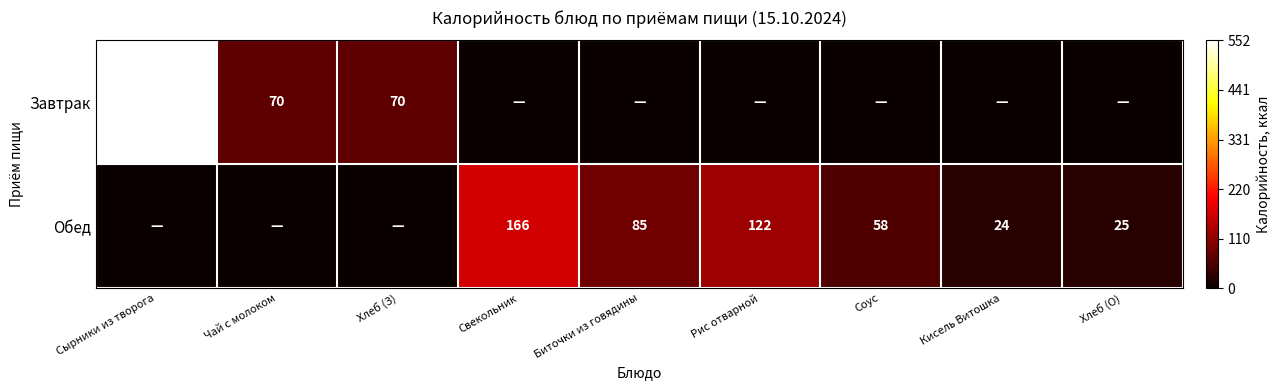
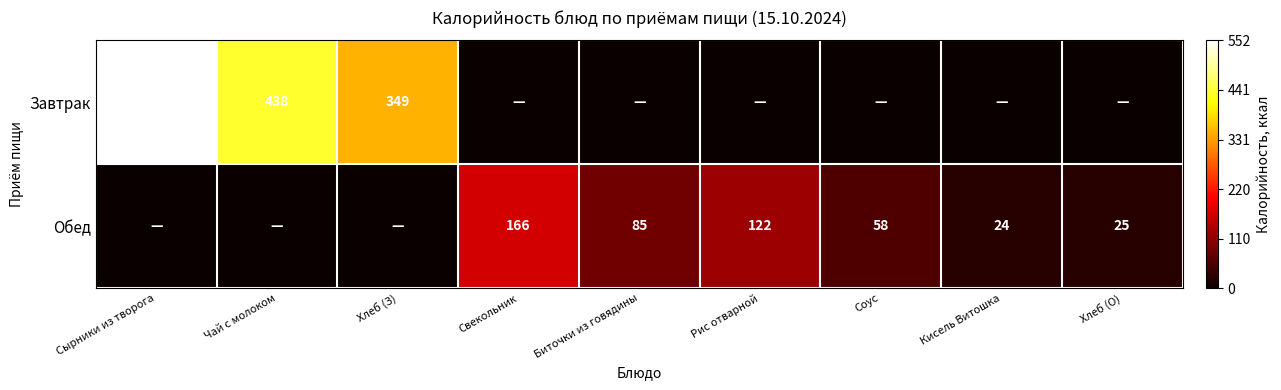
Завтрак, Чай с молоком: 70 -> 438
Завтрак, Хлеб (З): 70 -> 349
